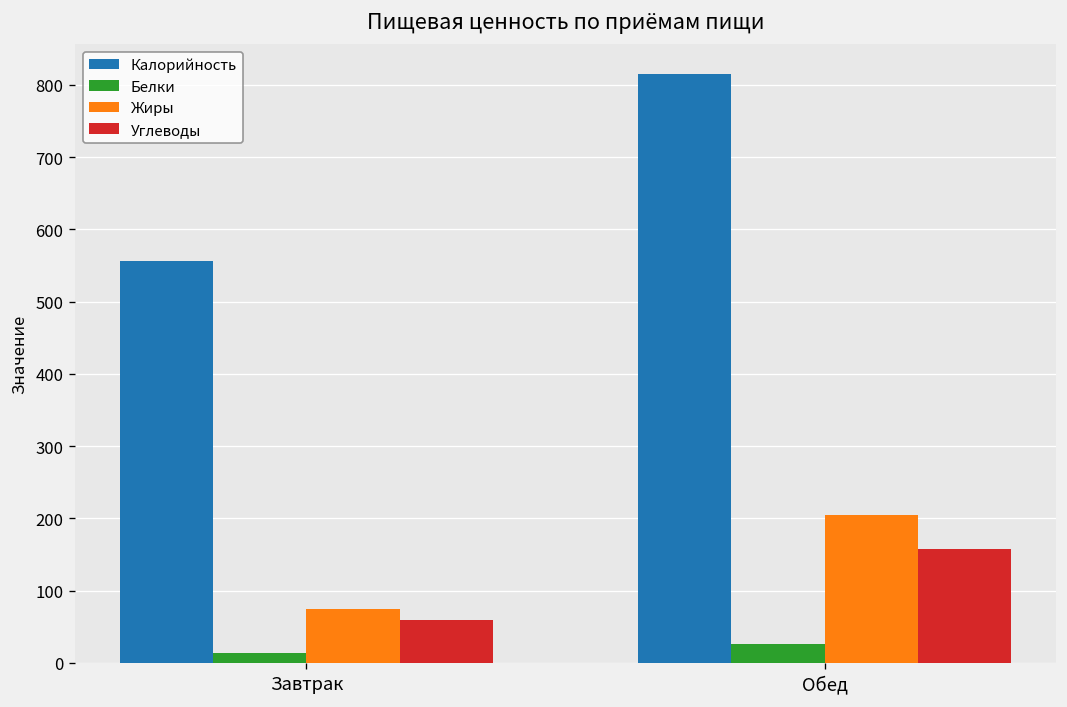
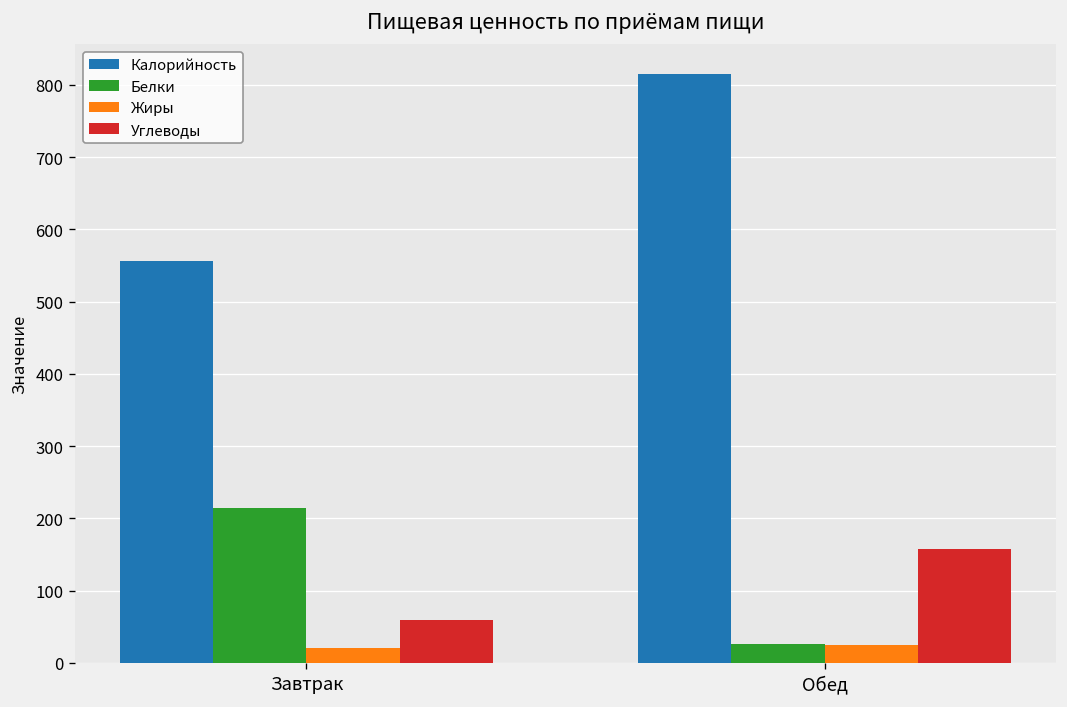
Белки, Завтрак: 10 -> 210
Жиры, Завтрак: 70 -> 20
Жиры, Обед: 210 -> 30
